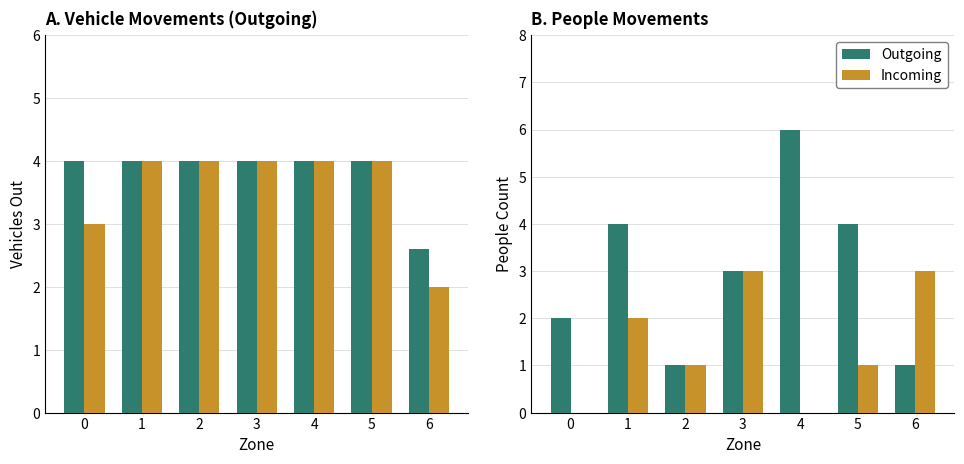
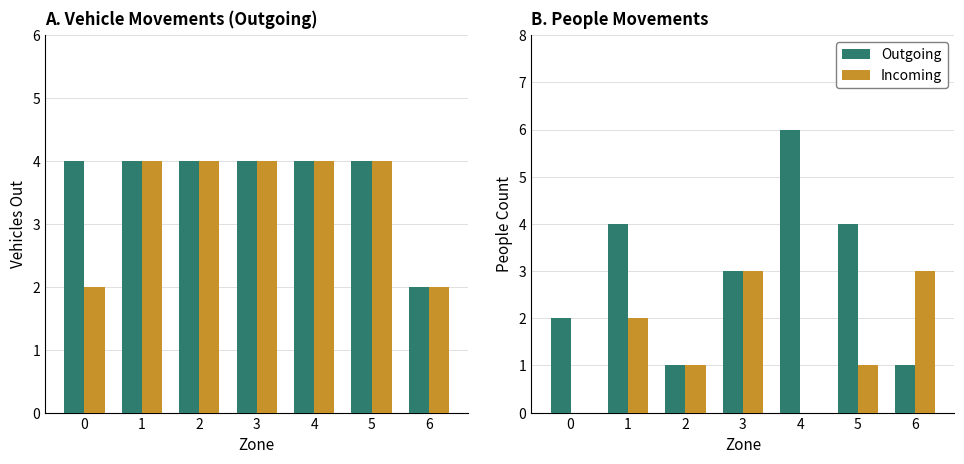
A. Vehicle Movements (Outgoing), Incoming, 0: 3 -> 2
A. Vehicle Movements (Outgoing), Outgoing, 6: 2.6 -> 2.0
